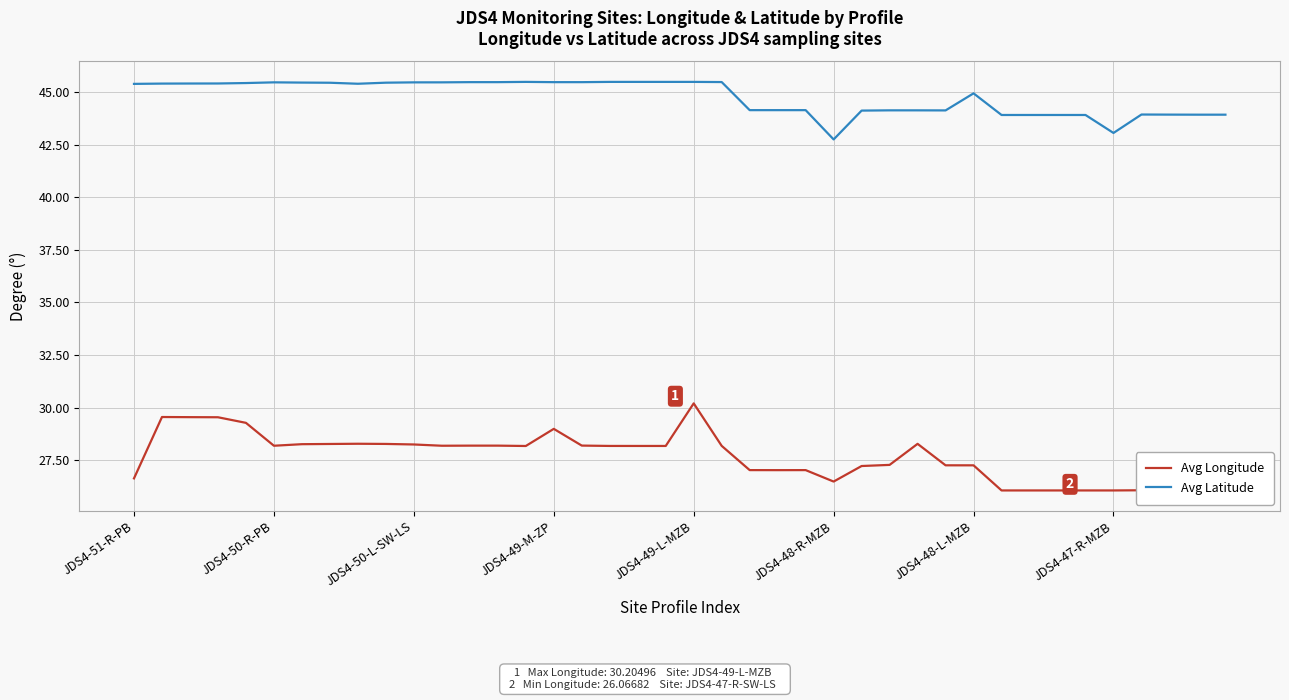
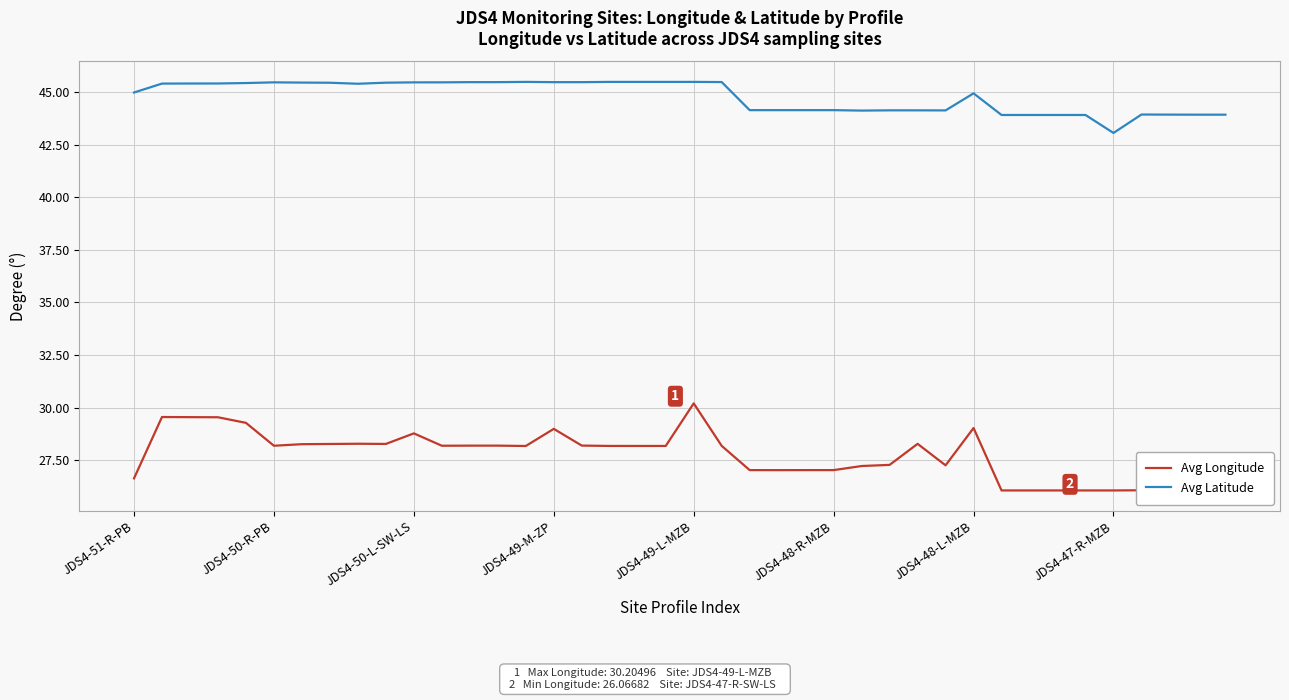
Avg Latitude, JDS4-51-R-PB: 45.4 -> 45.0
Avg Longitude, JDS4-50-L-SW-LS: 28.3 -> 28.8
Avg Longitude, JDS4-48-R-MZB: 26.5 -> 27.0
Avg Latitude, JDS4-48-R-MZB: 42.7 -> 44.1
Avg Longitude, JDS4-48-L-MZB: 27.3 -> 29.0
